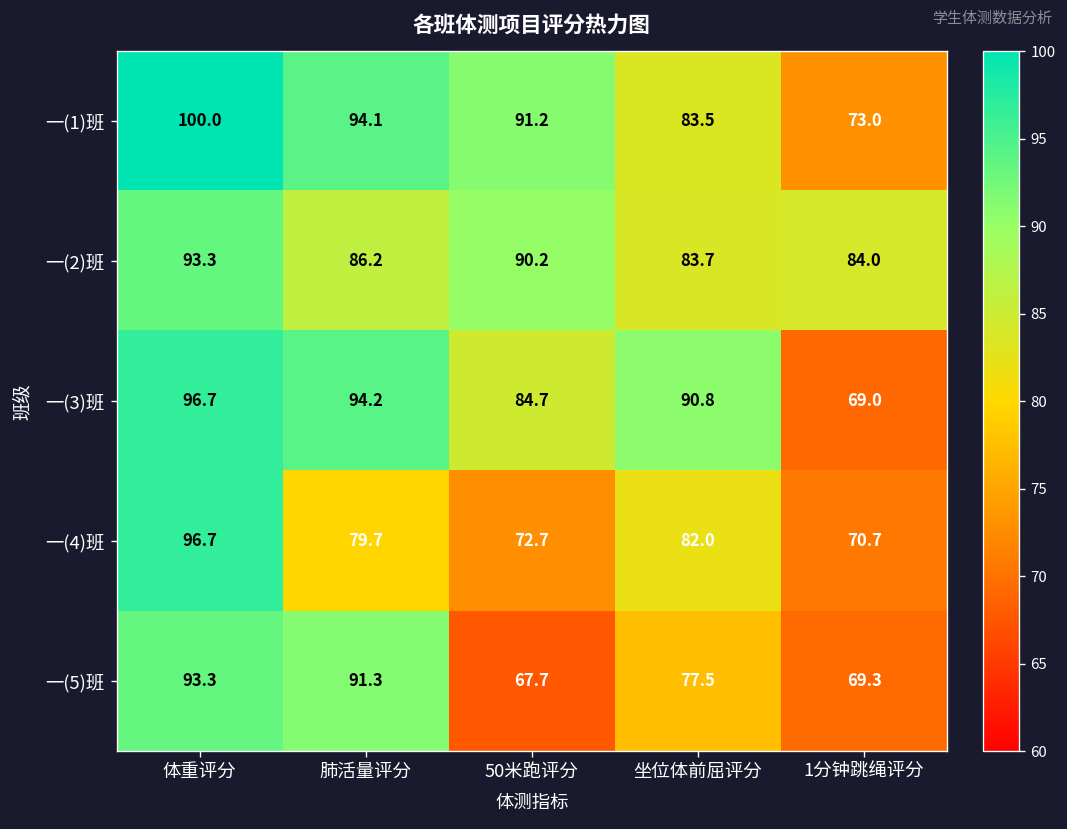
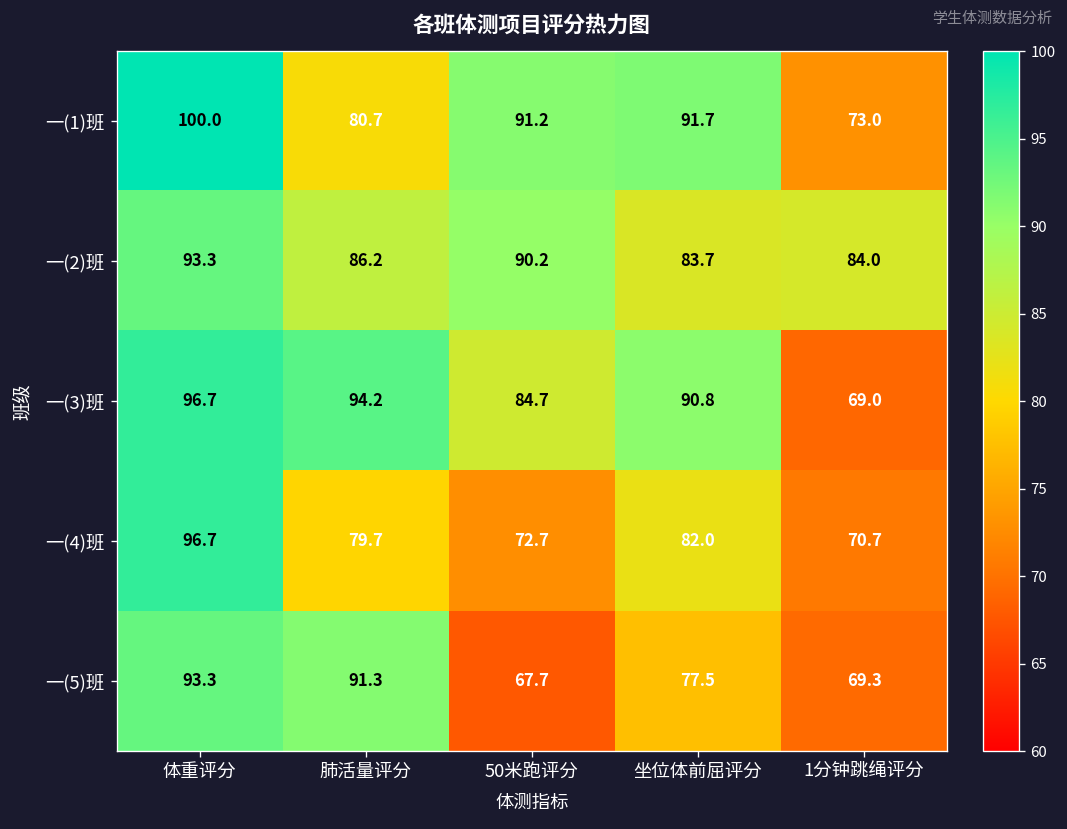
一(1)班, 肺活量评分: 94.1 -> 80.7
一(1)班, 坐位体前屈评分: 83.5 -> 91.7
